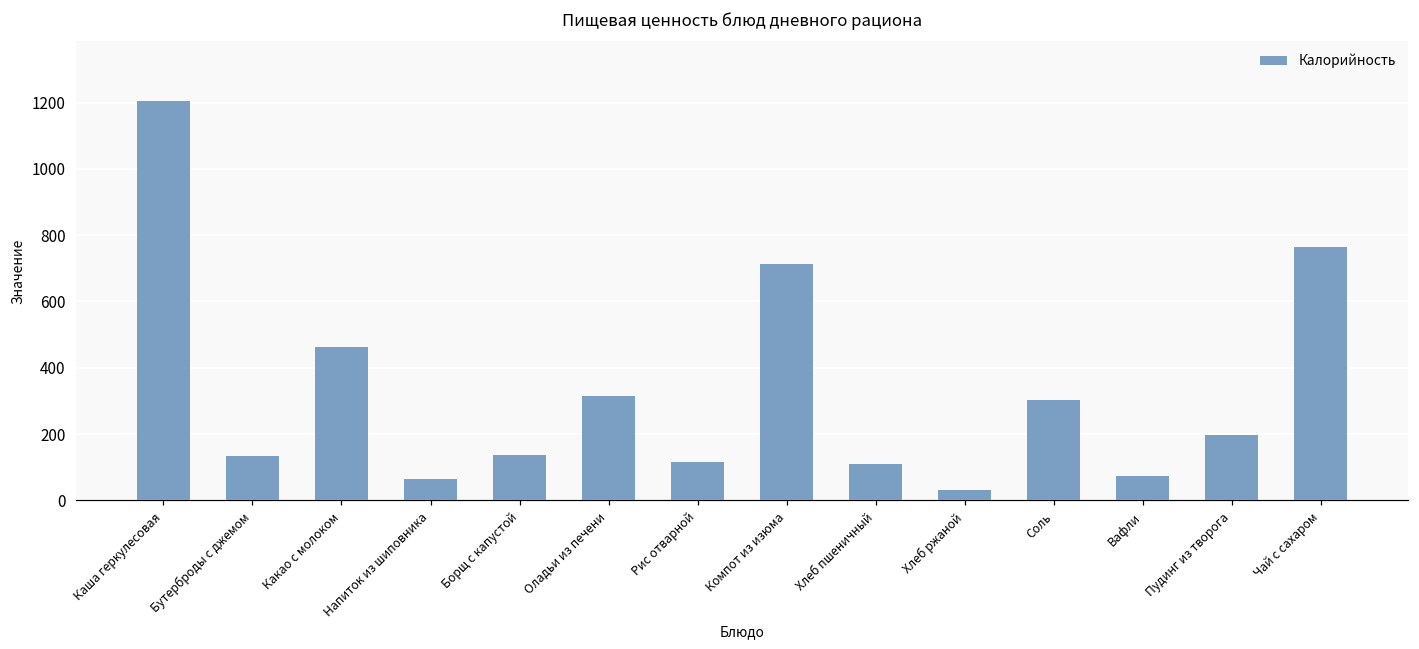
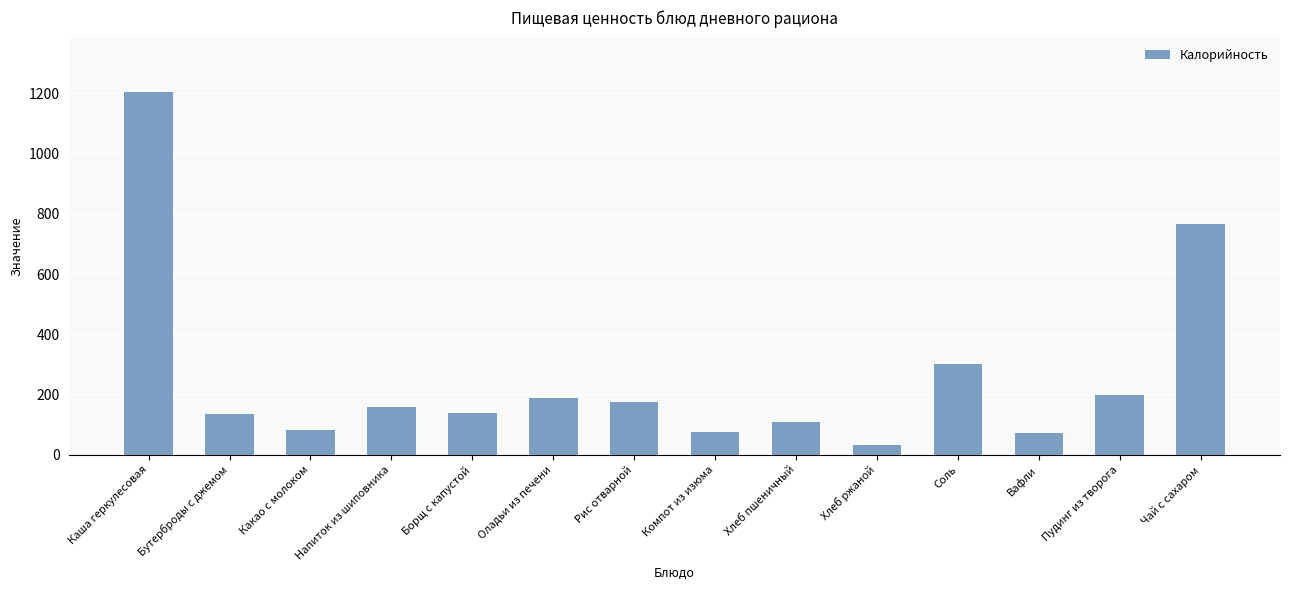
Какао с молоком: 460 -> 80
Напиток из шиповника: 70 -> 160
Оладьи из печени: 310 -> 190
Рис отварной: 120 -> 180
Компот из изюма: 710 -> 80
